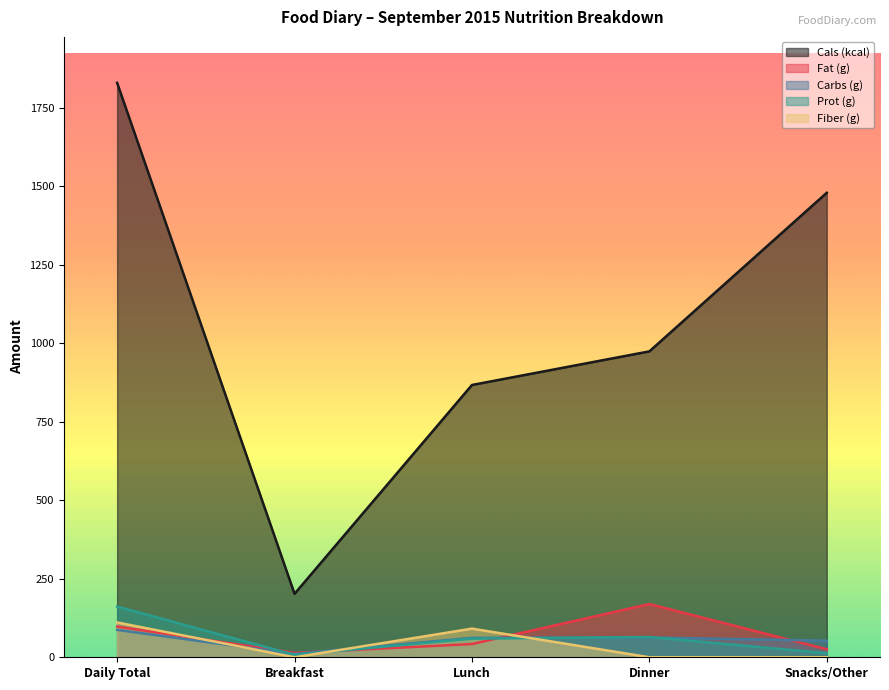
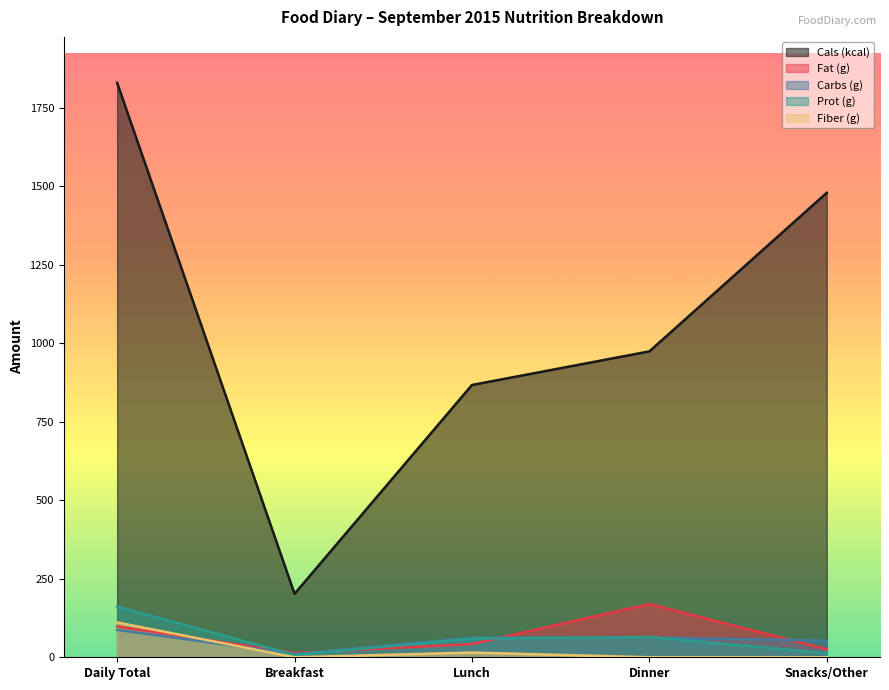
Fiber (g), Lunch: 90 -> 20
